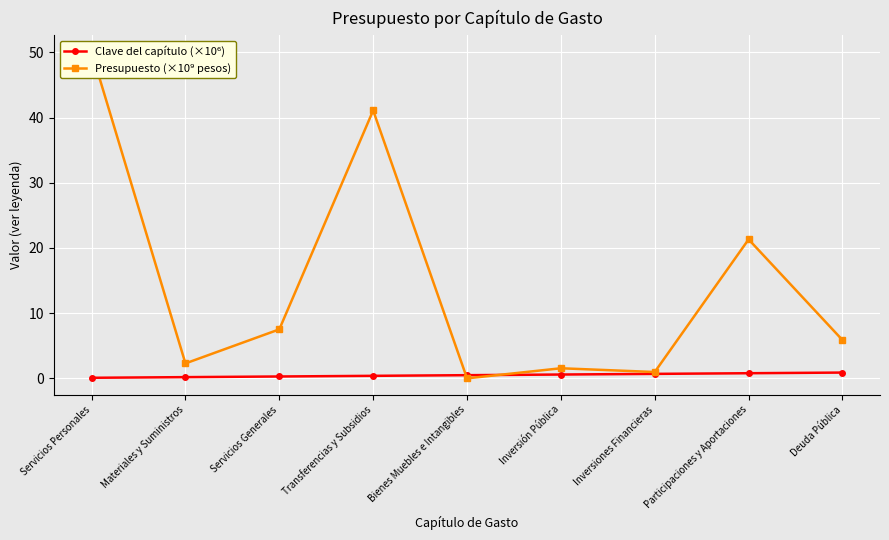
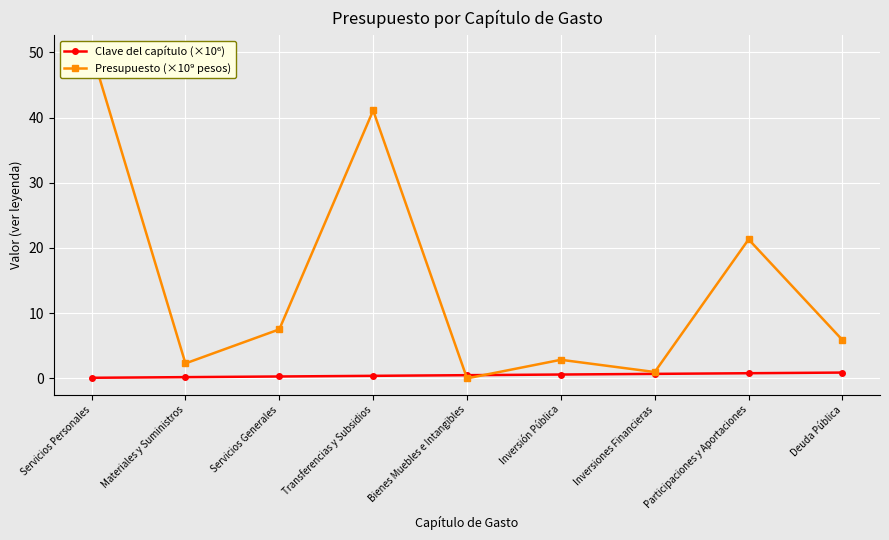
Presupuesto (×10⁹ pesos), Inversión Pública: 2 -> 3
